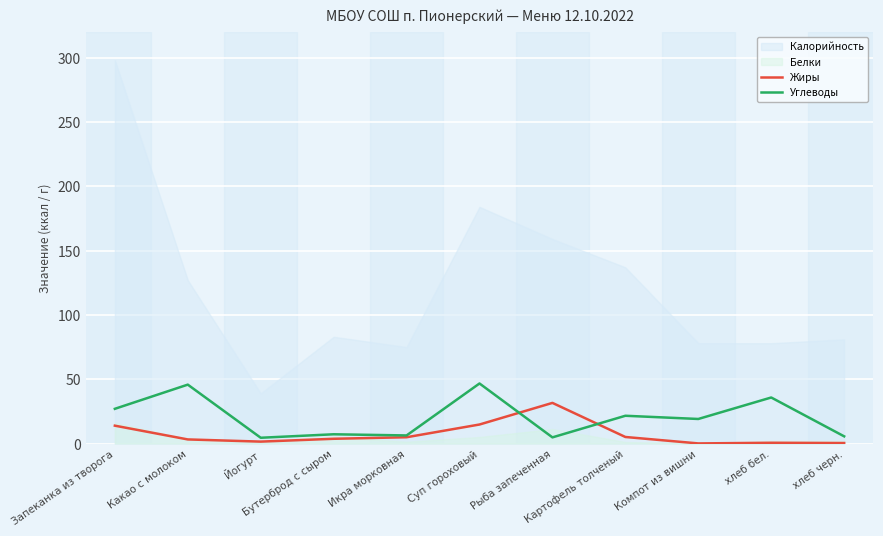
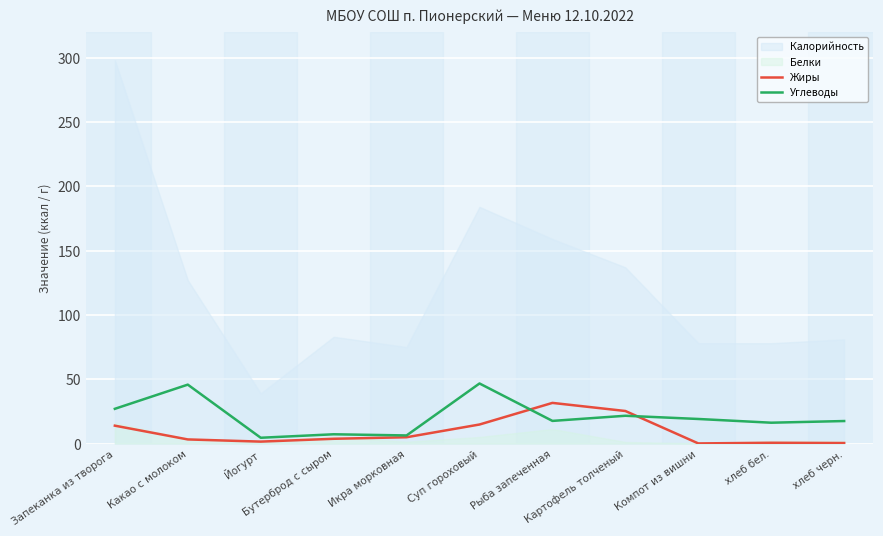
Углеводы, Рыба запеченная: 5 -> 18
Жиры, Картофель толченый: 5 -> 25
Углеводы, хлеб бел.: 36 -> 16
Углеводы, хлеб черн.: 6 -> 18
